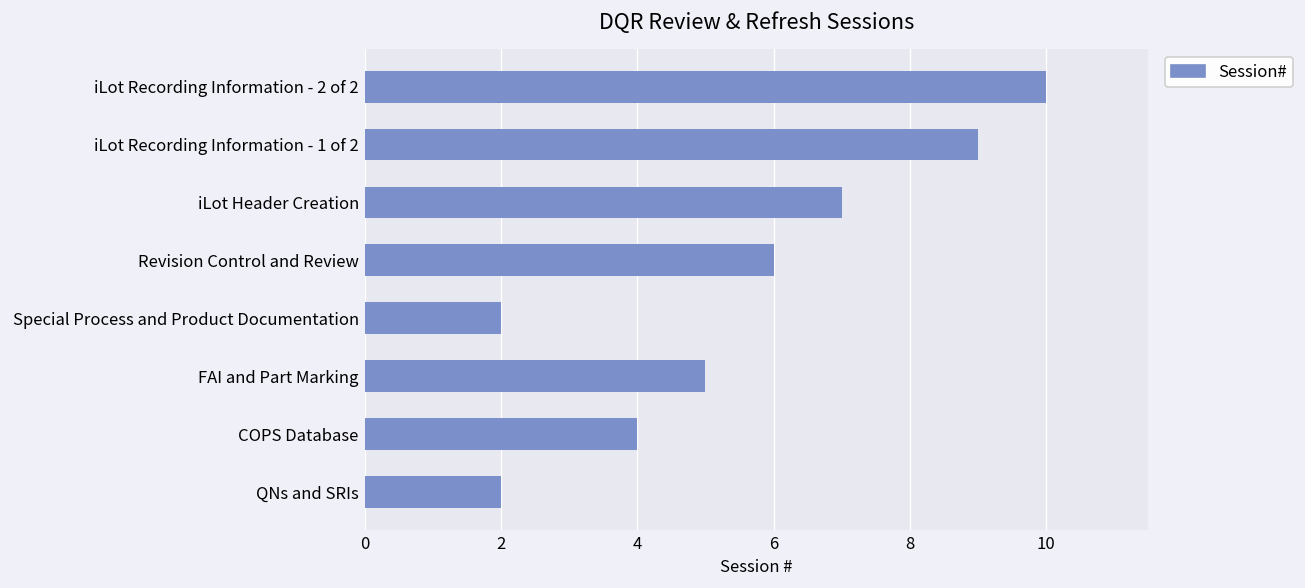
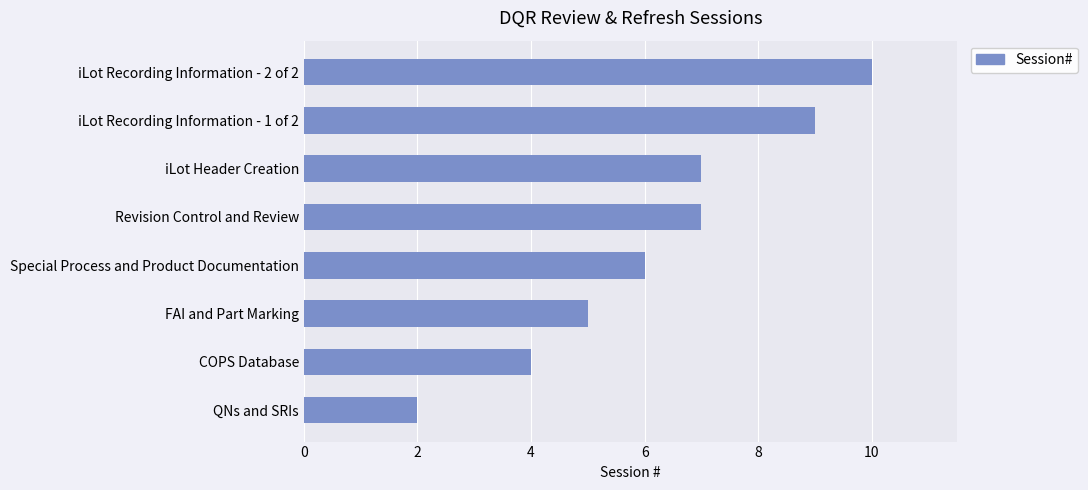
Revision Control and Review: 6 -> 7
Special Process and Product Documentation: 2 -> 6
